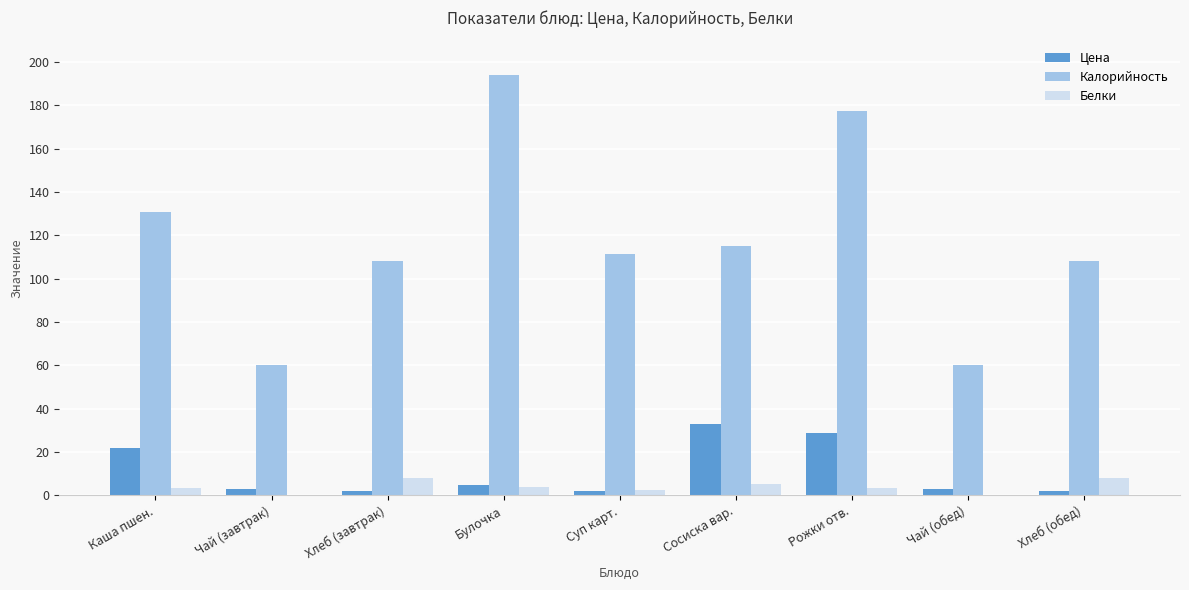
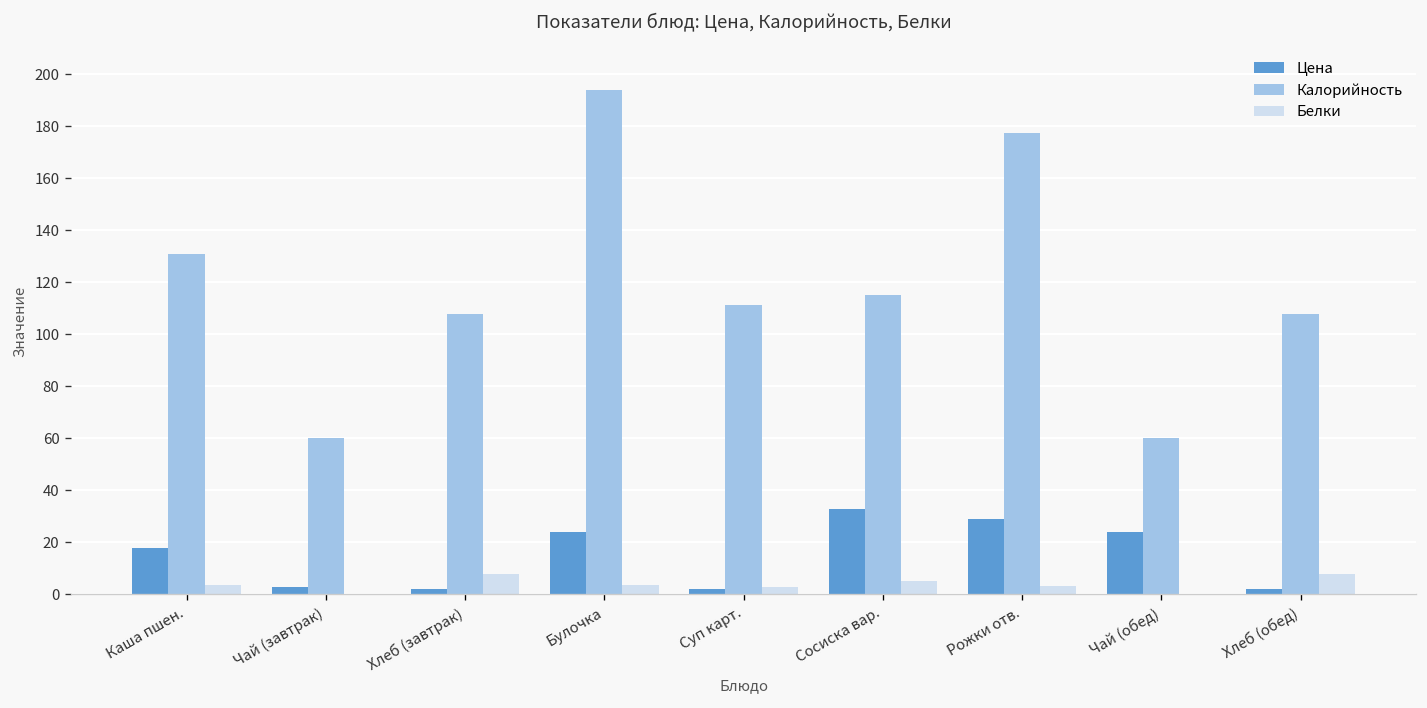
Цена, Каша пшен.: 22 -> 18
Цена, Булочка: 5 -> 24
Цена, Чай (обед): 3 -> 24
